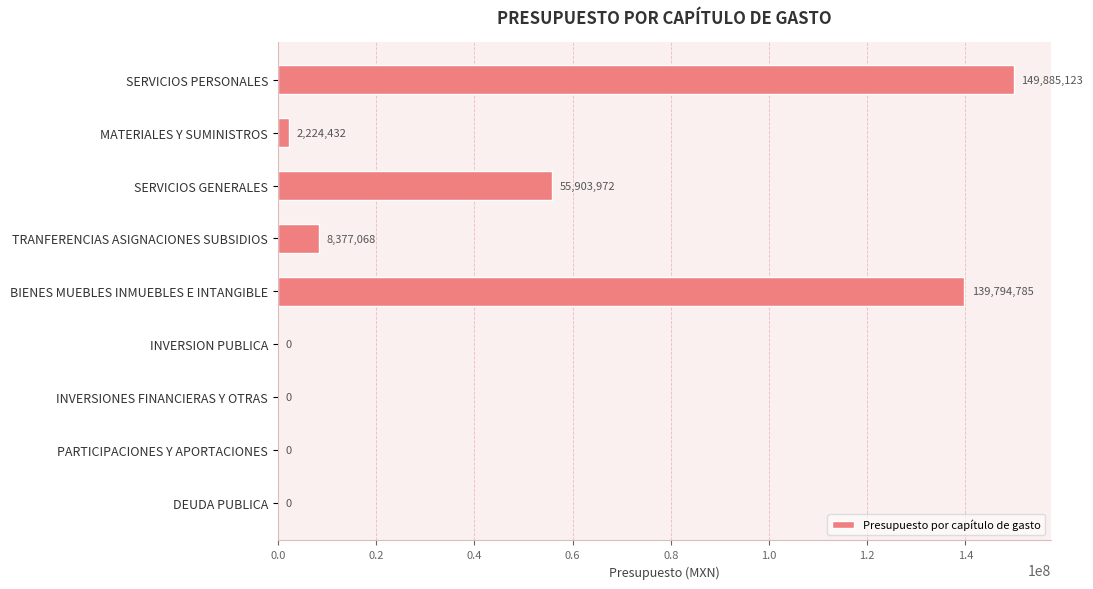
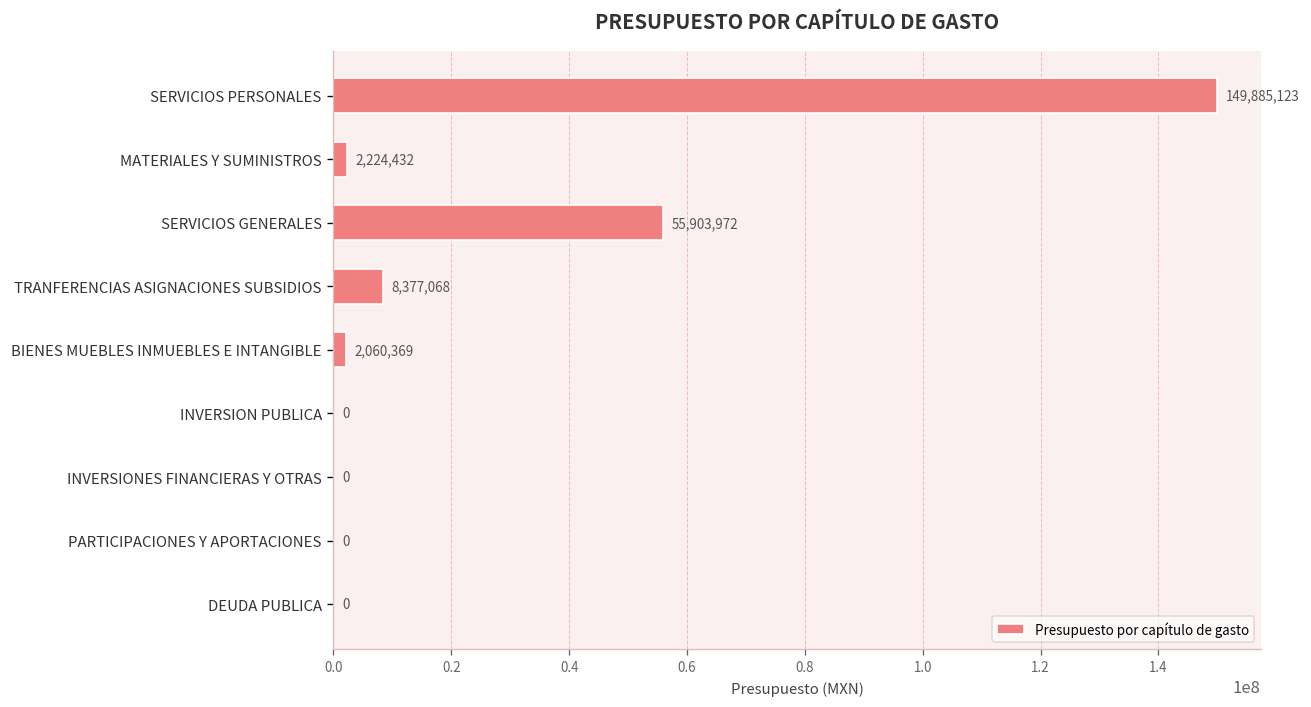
BIENES MUEBLES INMUEBLES E INTANGIBLE: 139,794,785 -> 2,060,369
